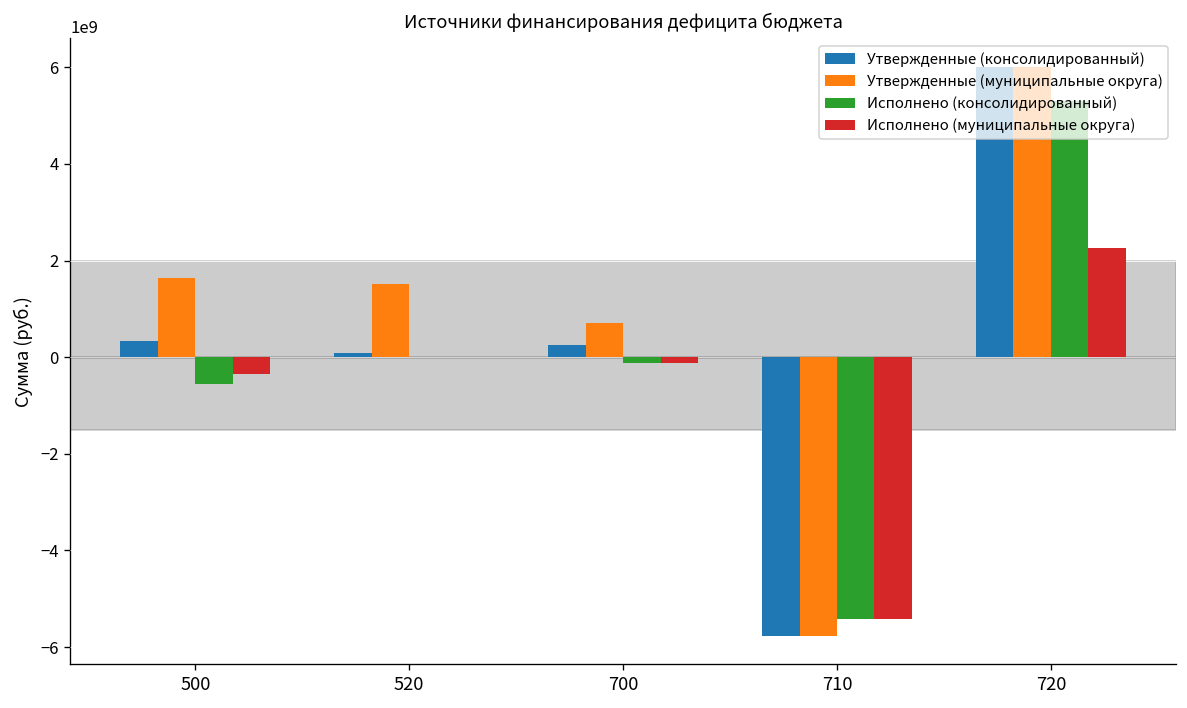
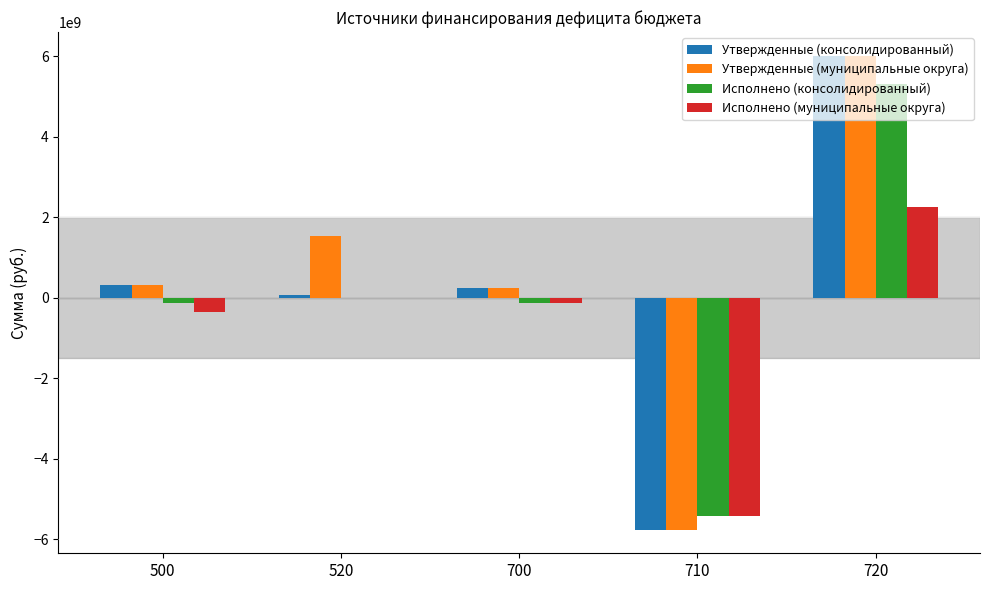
Утвержденные (муниципальные округа), 500: 1600000000 -> 300000000
Исполнено (консолидированный), 500: -600000000 -> -100000000
Утвержденные (муниципальные округа), 700: 700000000 -> 200000000
